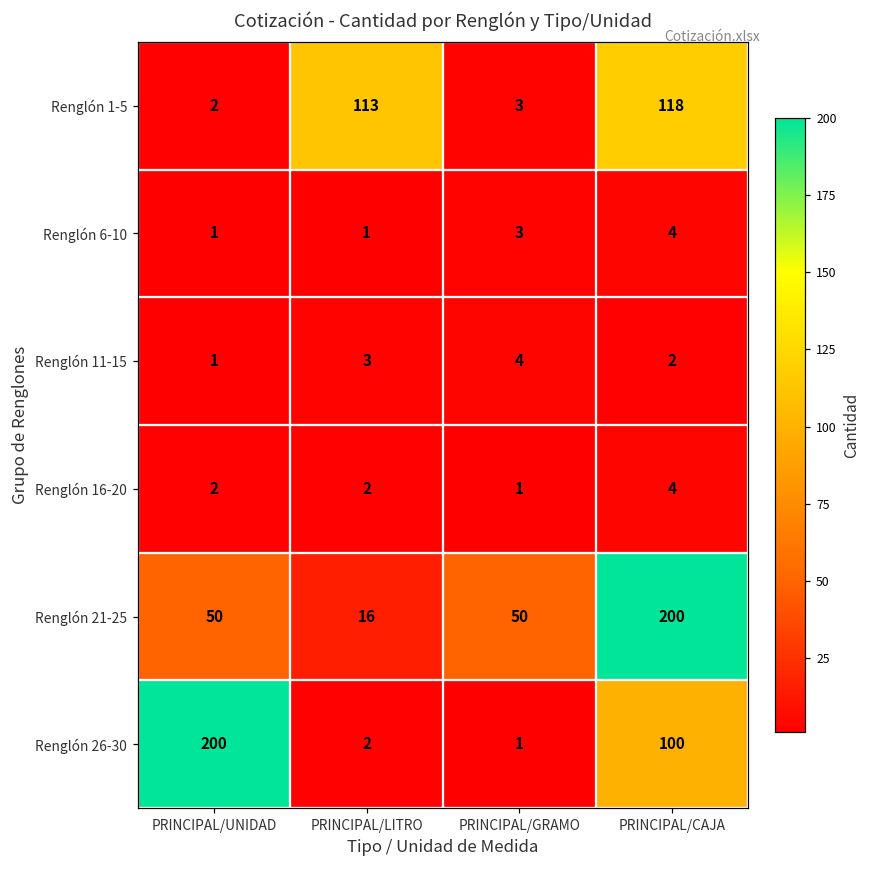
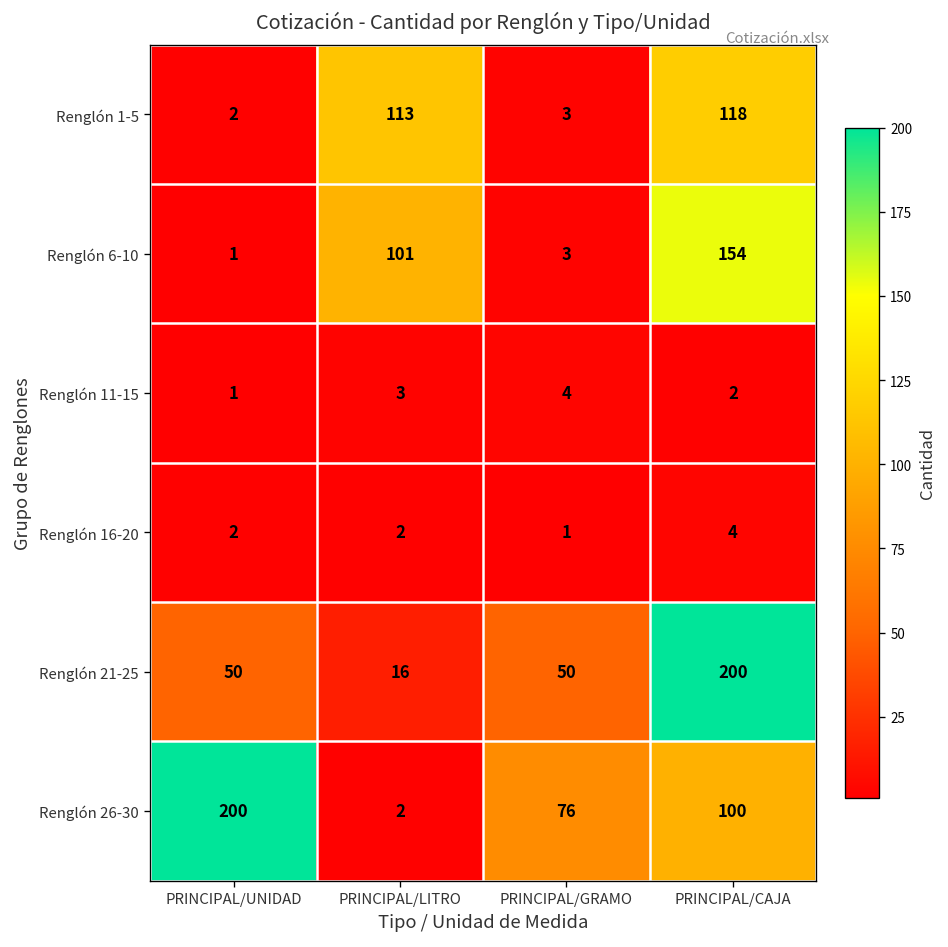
Renglón 6-10, PRINCIPAL/LITRO: 1 -> 101
Renglón 6-10, PRINCIPAL/CAJA: 4 -> 154
Renglón 26-30, PRINCIPAL/GRAMO: 1 -> 76
